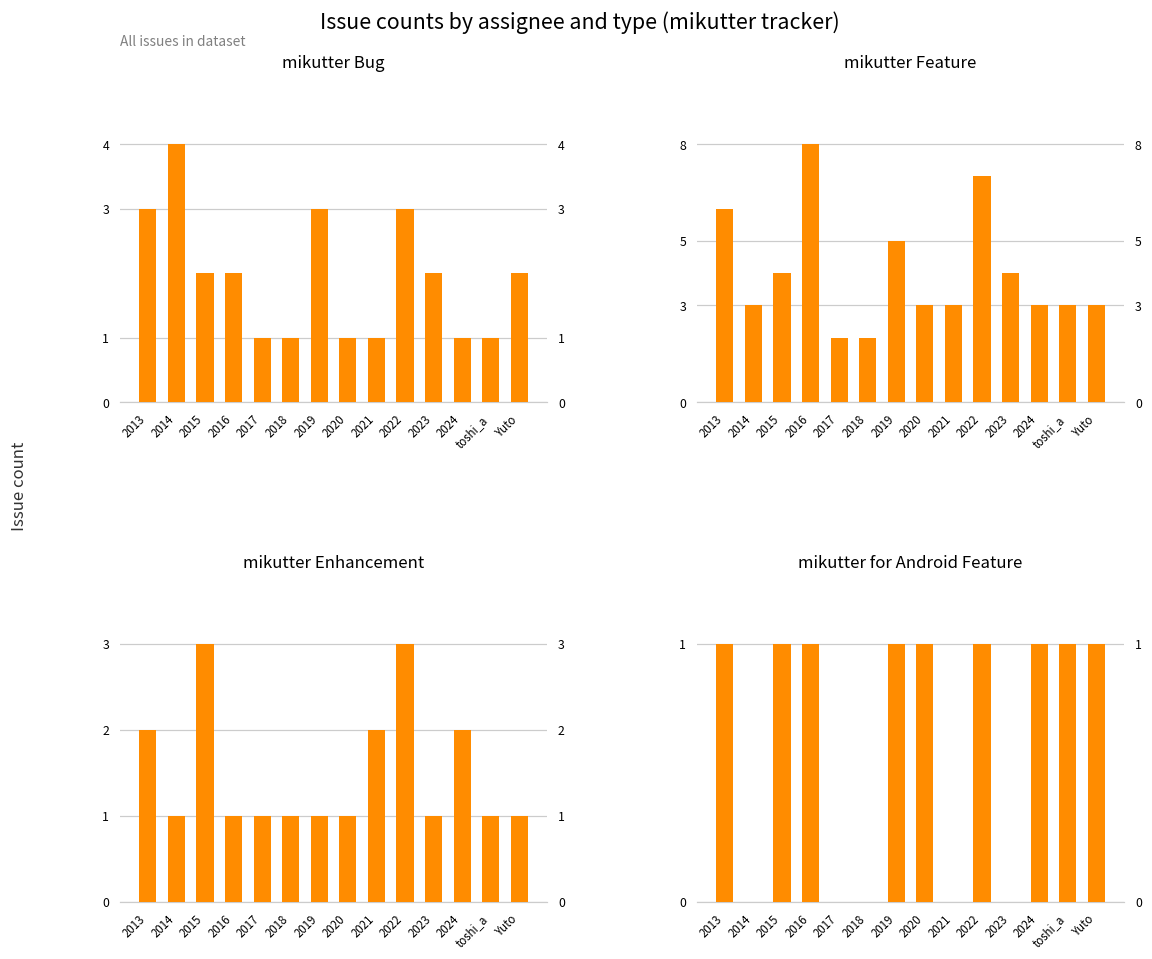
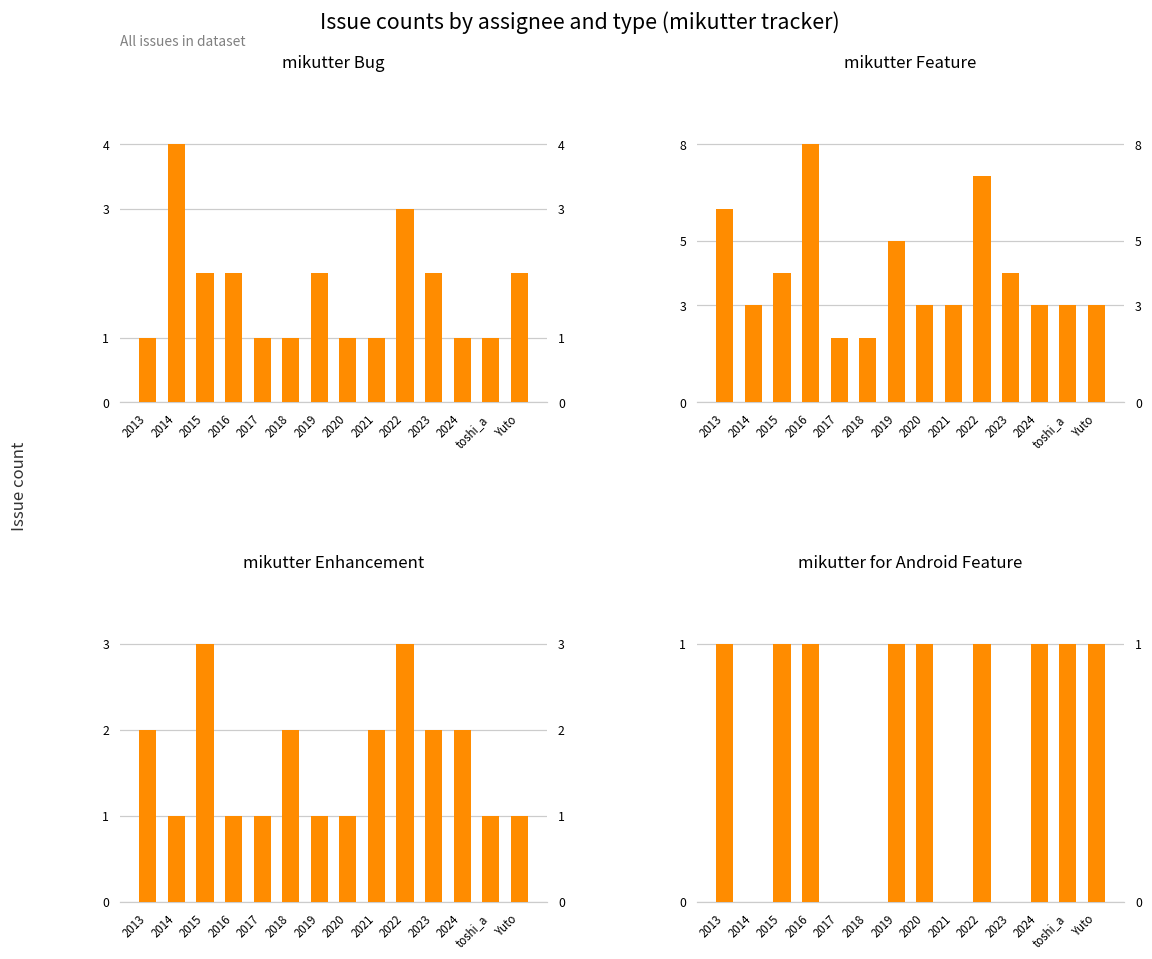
mikutter Bug, 2013: 3 -> 1
mikutter Bug, 2019: 3 -> 2
mikutter Enhancement, 2018: 1 -> 2
mikutter Enhancement, 2023: 1 -> 2
